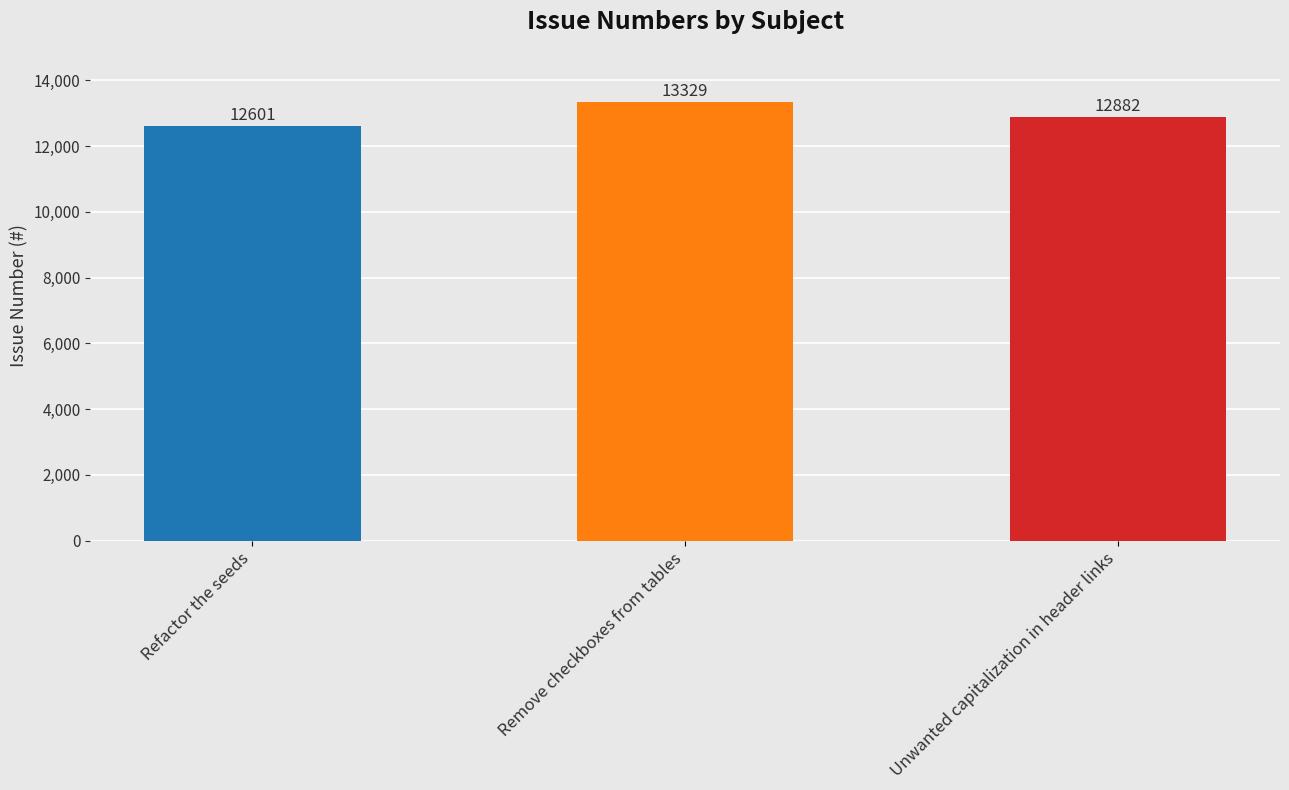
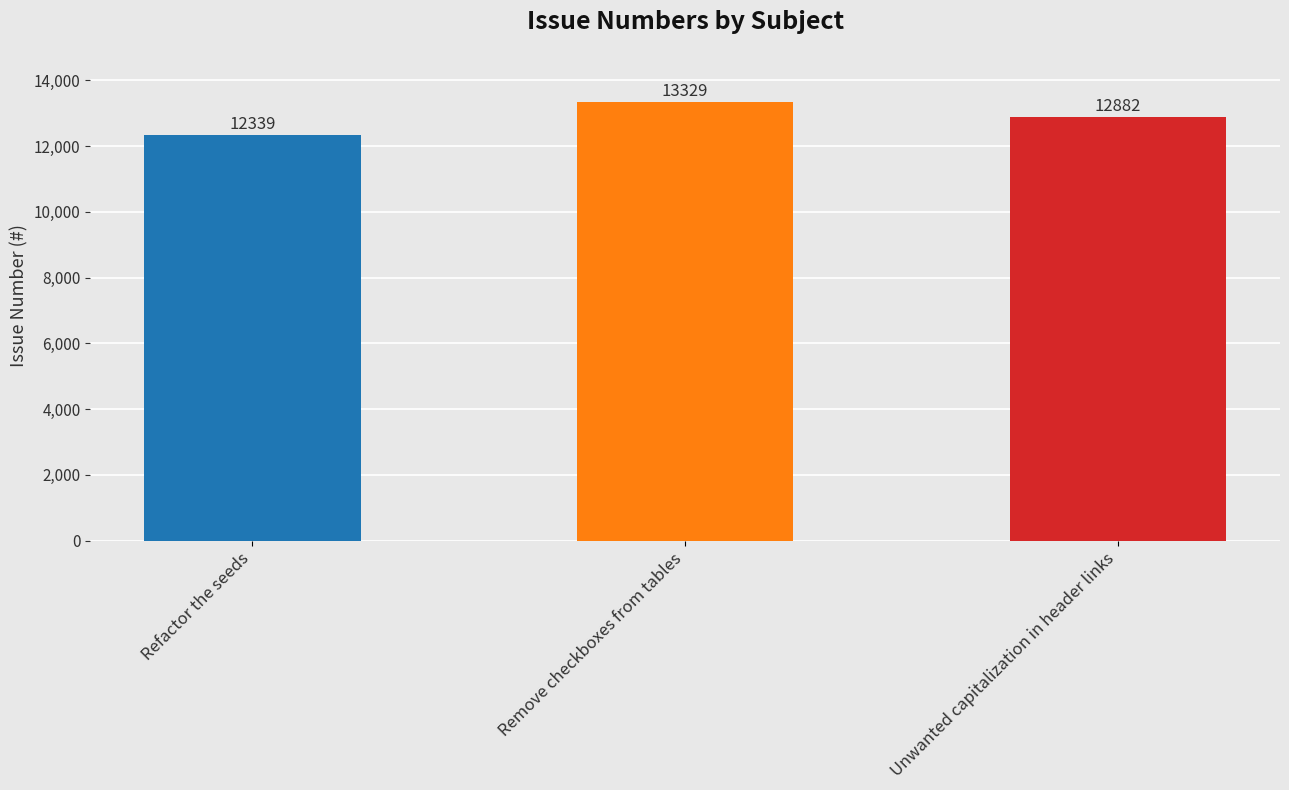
Refactor the seeds: 12601 -> 12339
